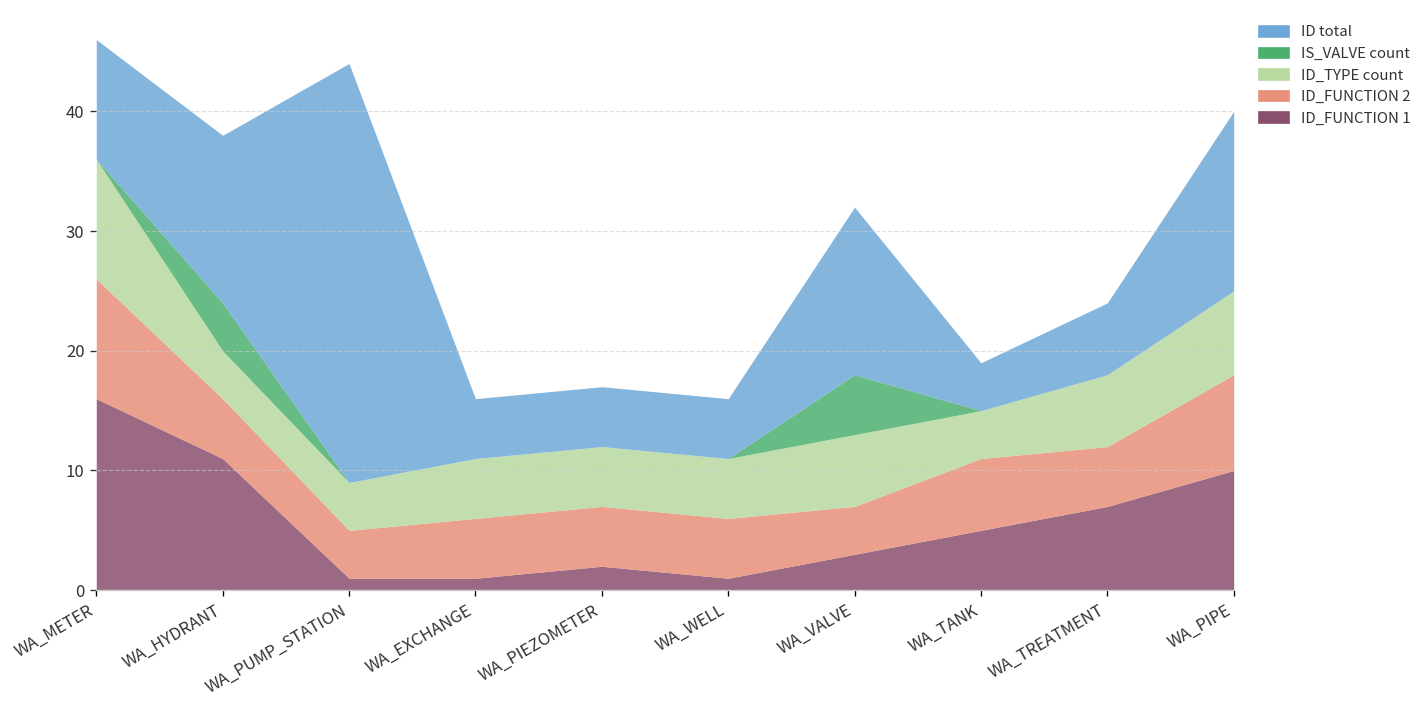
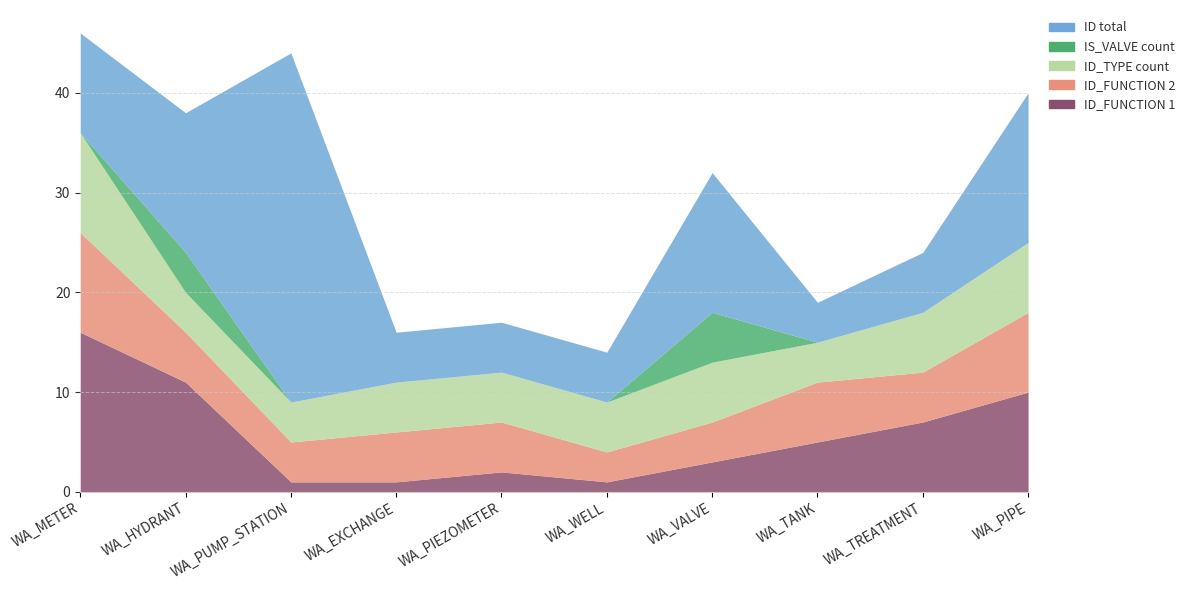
ID_FUNCTION 2, WA_WELL: 5 -> 3
